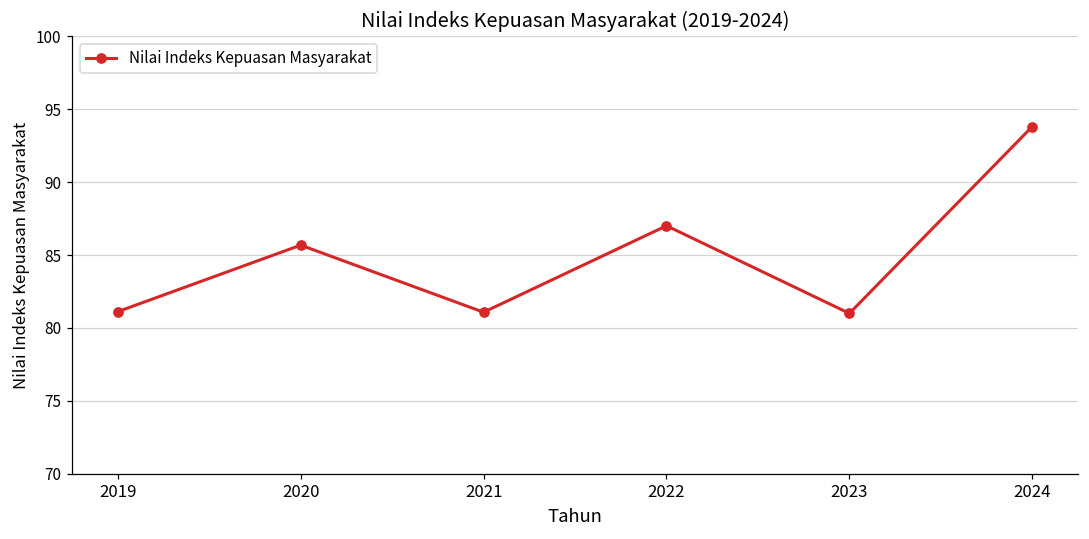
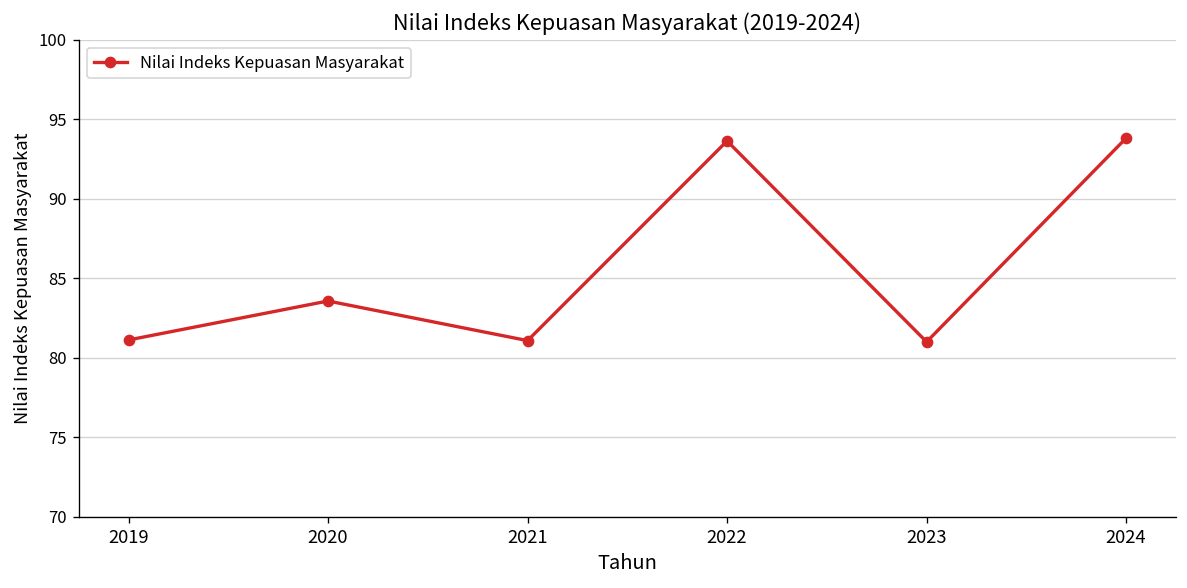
2020: 85.7 -> 83.6
2022: 87.0 -> 93.6
